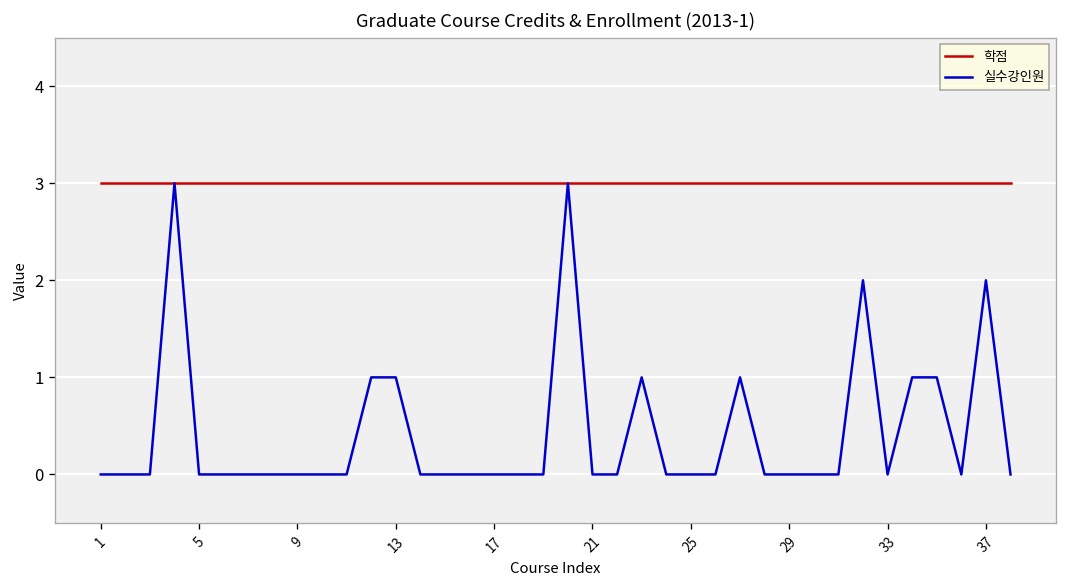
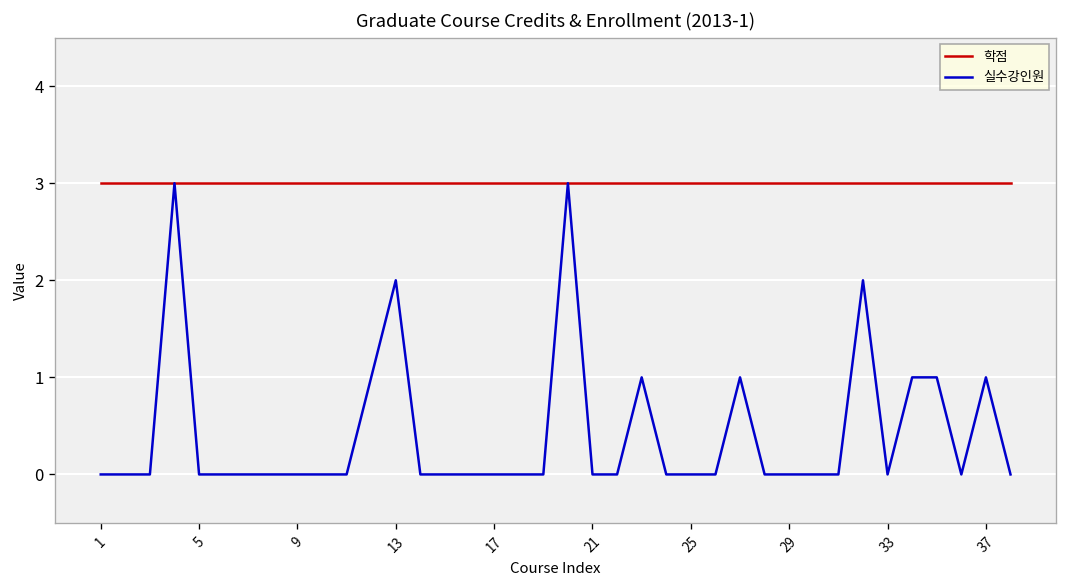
실수강인원, 13: 1 -> 2
실수강인원, 37: 2 -> 1
